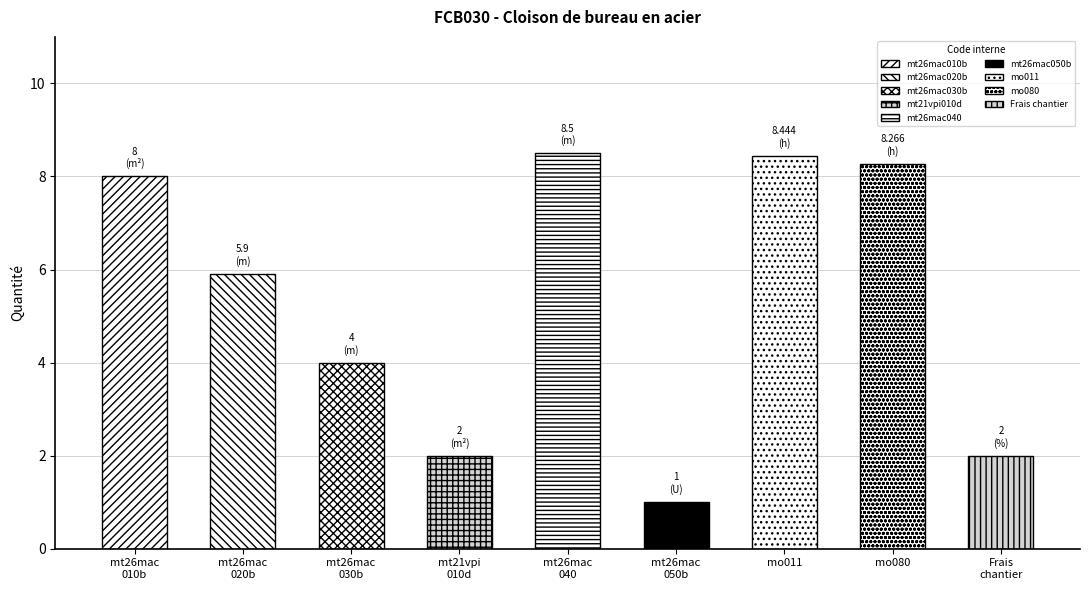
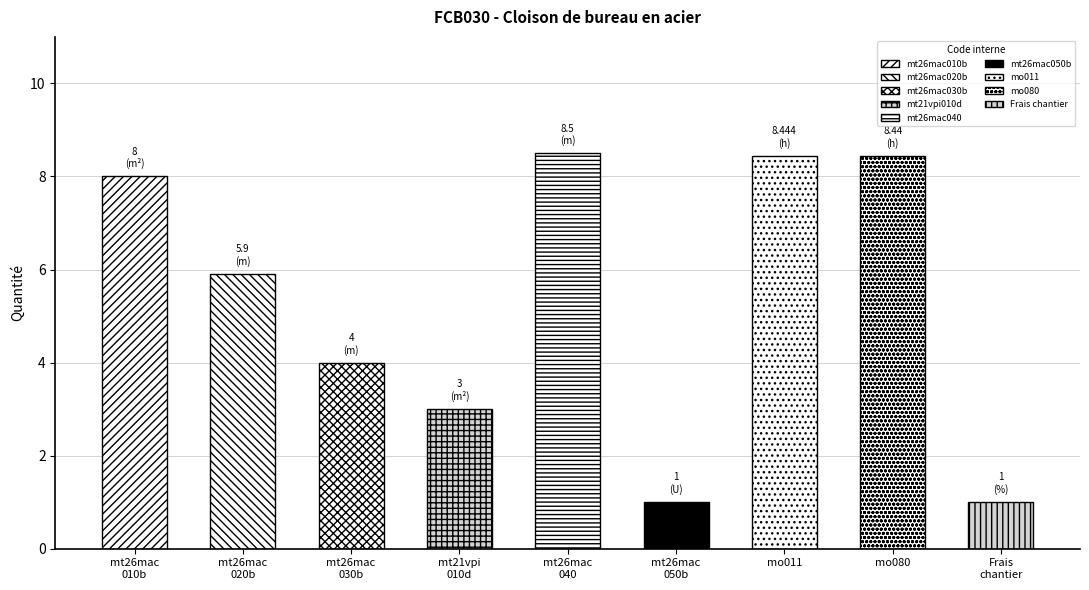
mt21vpi 010d: 2 -> 3
mo080: 8.266 -> 8.44
Frais chantier: 2 -> 1
